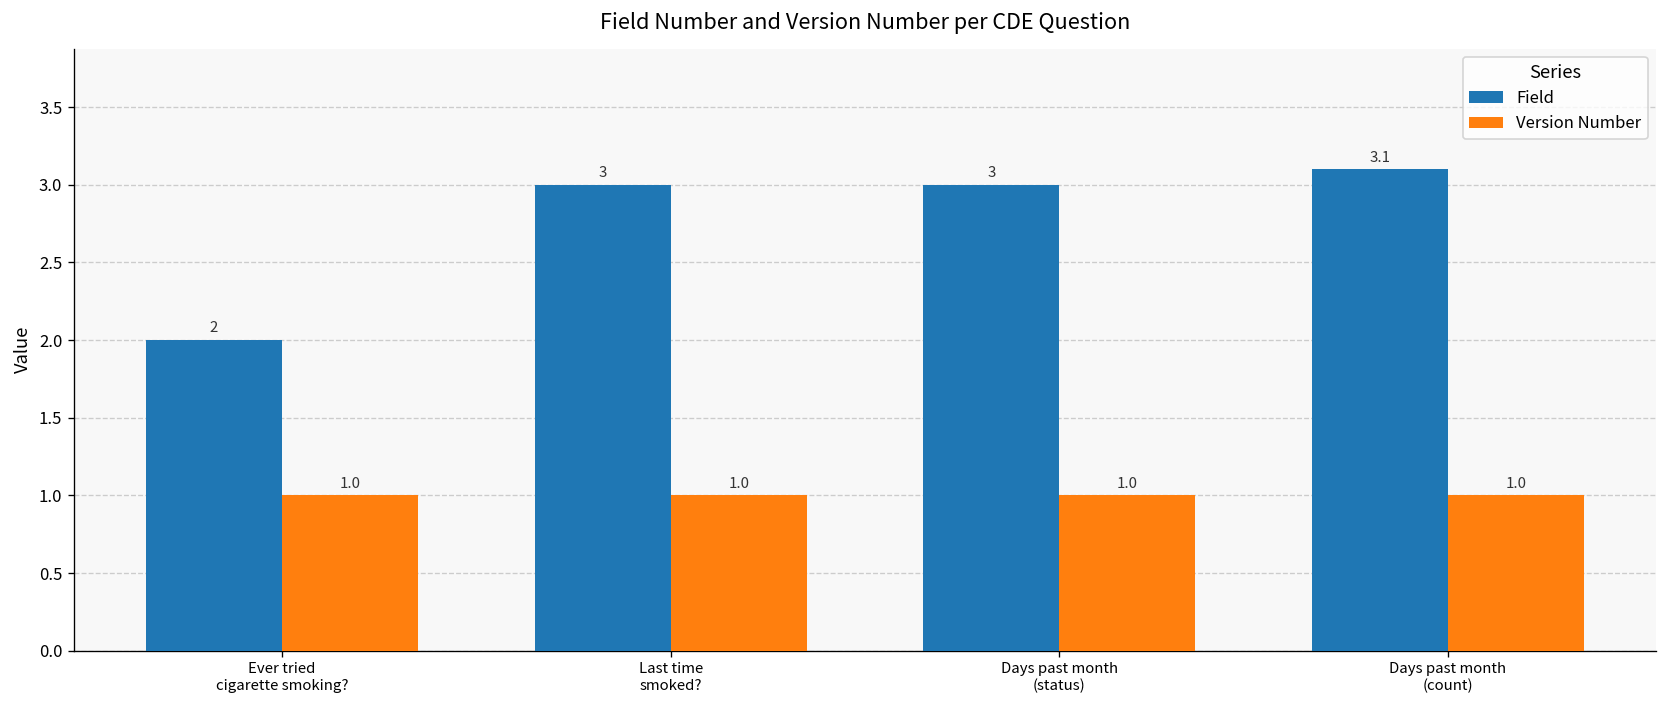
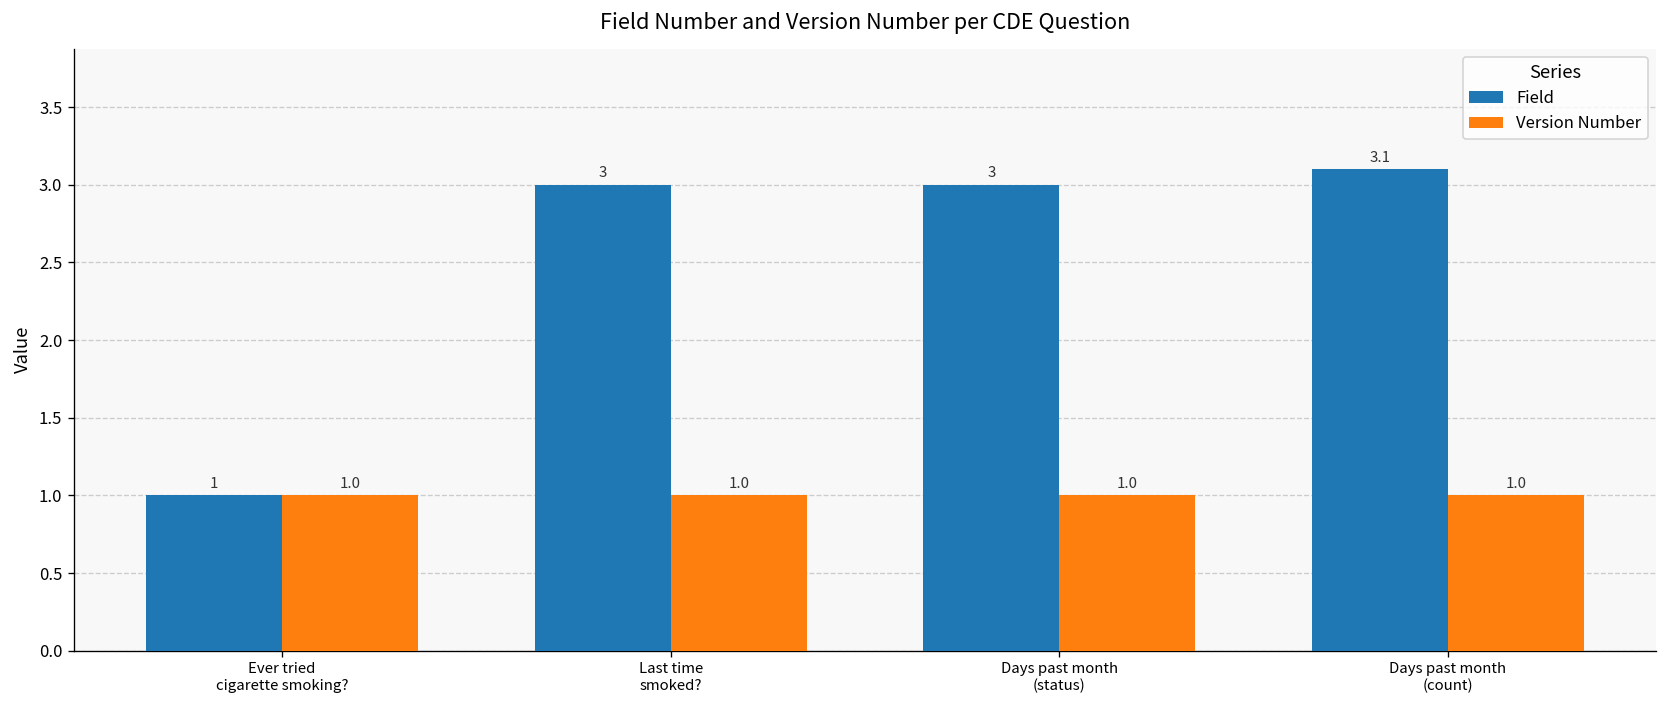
Field, Ever tried cigarette smoking?: 2 -> 1
